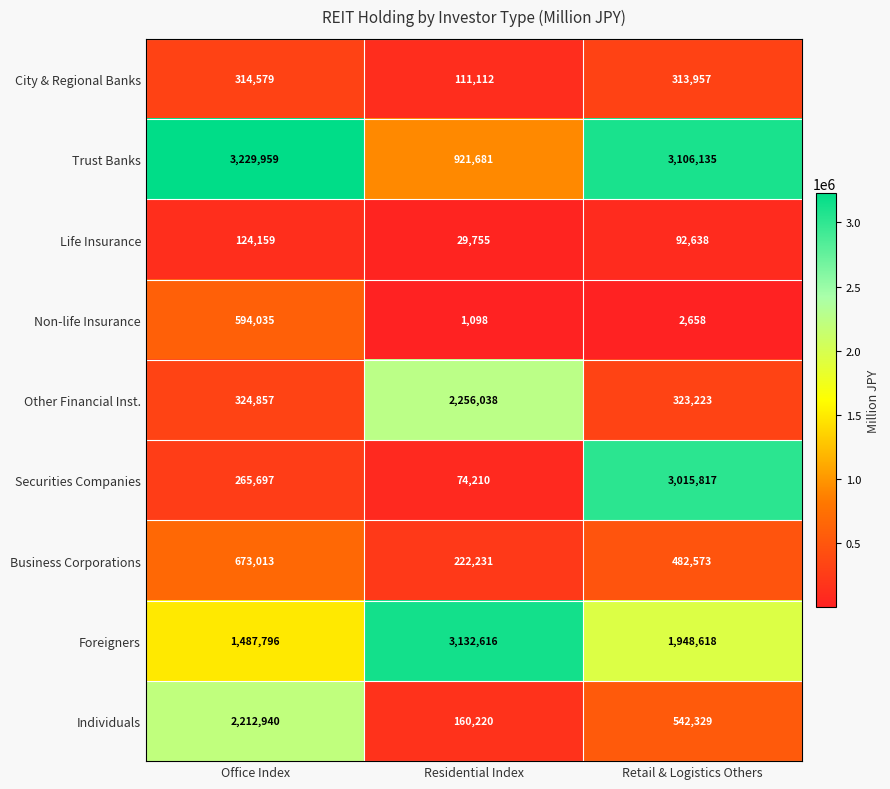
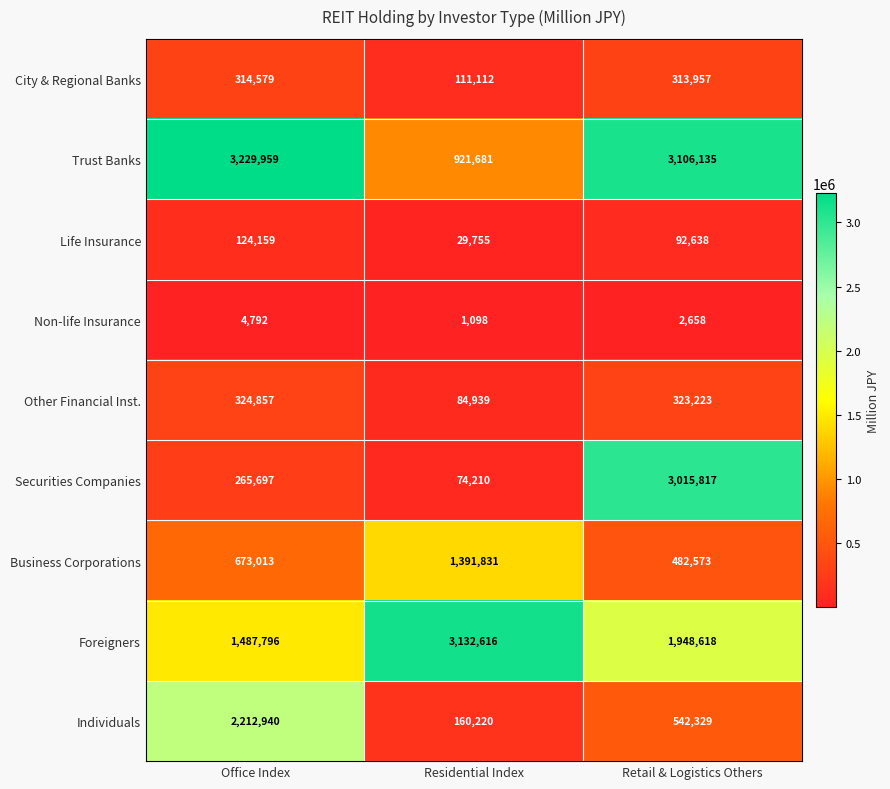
Non-life Insurance, Office Index: 594,035 -> 4,792
Other Financial Inst., Residential Index: 2,256,038 -> 84,939
Business Corporations, Residential Index: 222,231 -> 1,391,831
